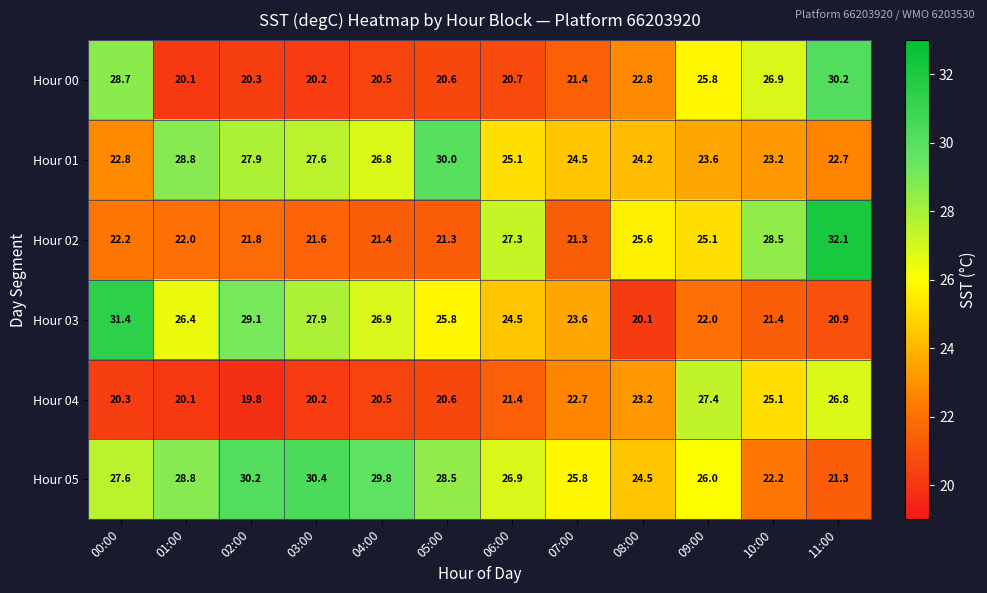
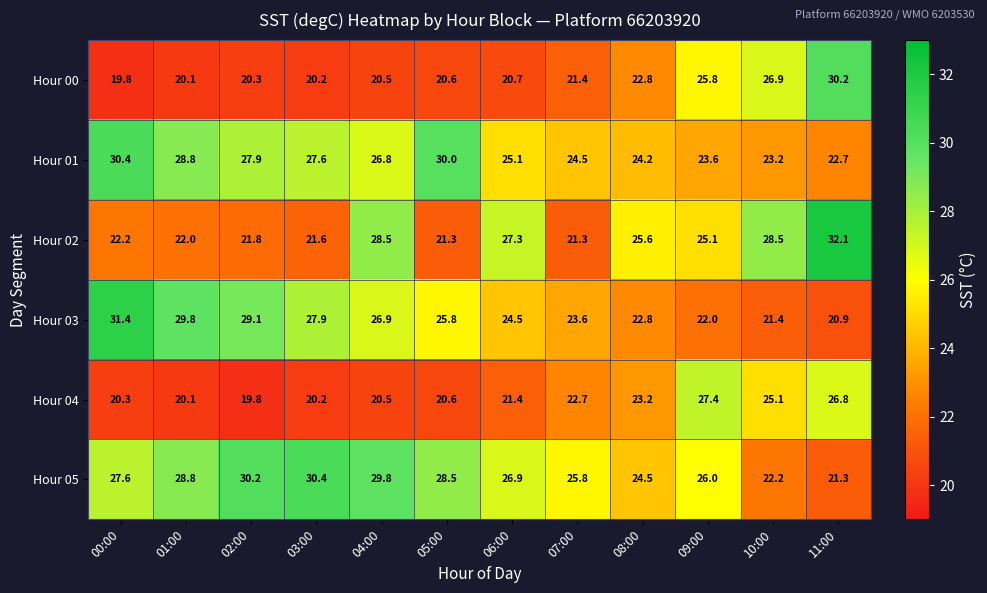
Hour 00, 00:00: 28.7 -> 19.8
Hour 01, 00:00: 22.8 -> 30.4
Hour 02, 04:00: 21.4 -> 28.5
Hour 03, 01:00: 26.4 -> 29.8
Hour 03, 08:00: 20.1 -> 22.8
